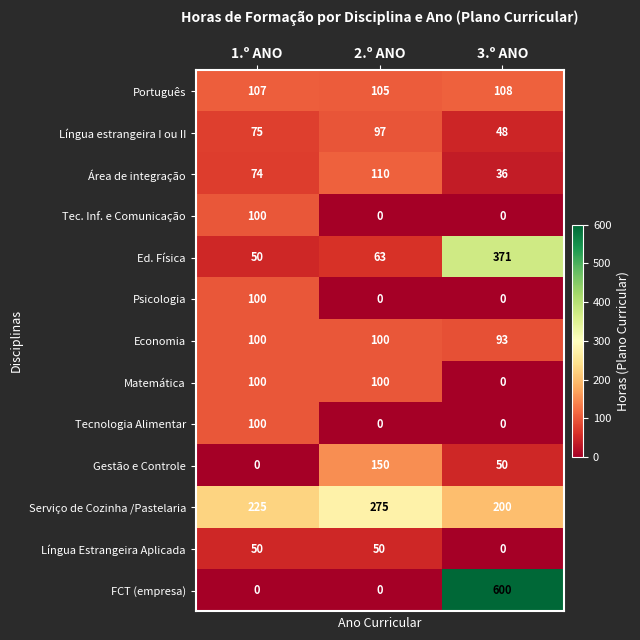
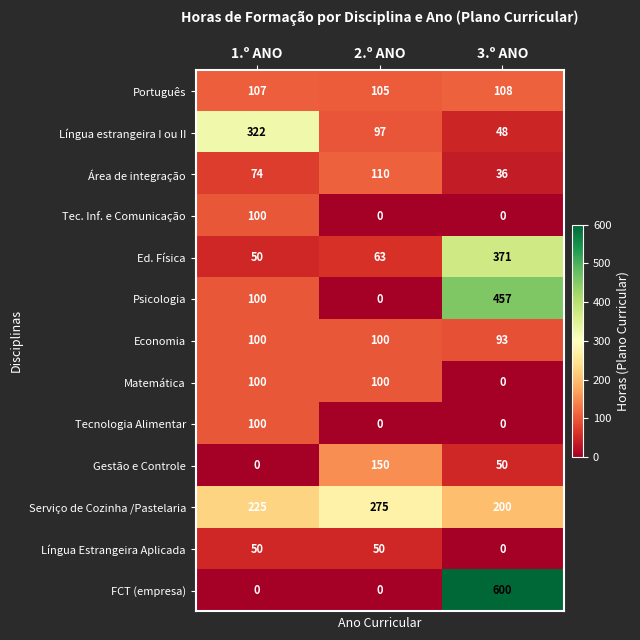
Língua estrangeira I ou II, 1.º ANO: 75 -> 322
Psicologia, 3.º ANO: 0 -> 457
